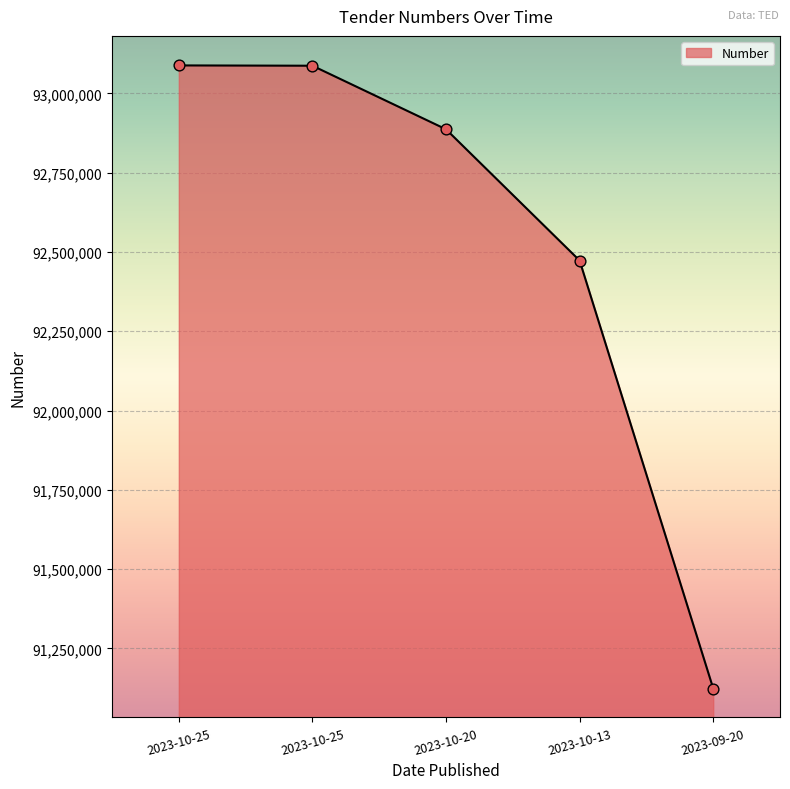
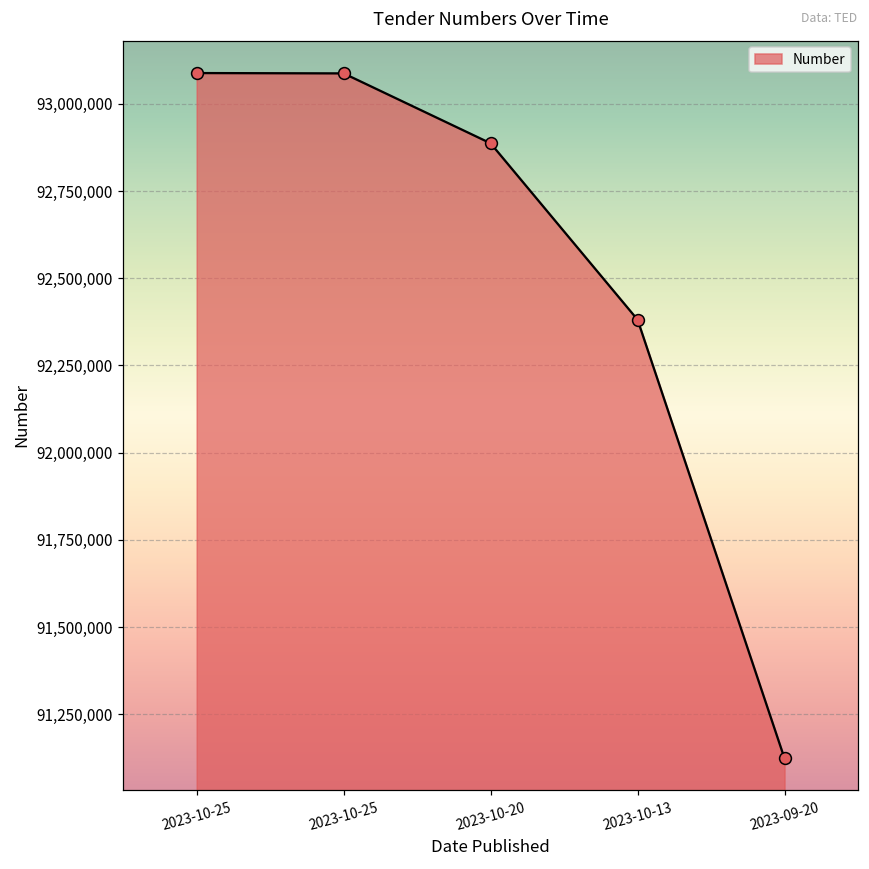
2023-10-13: 92,470,000 -> 92,380,000
